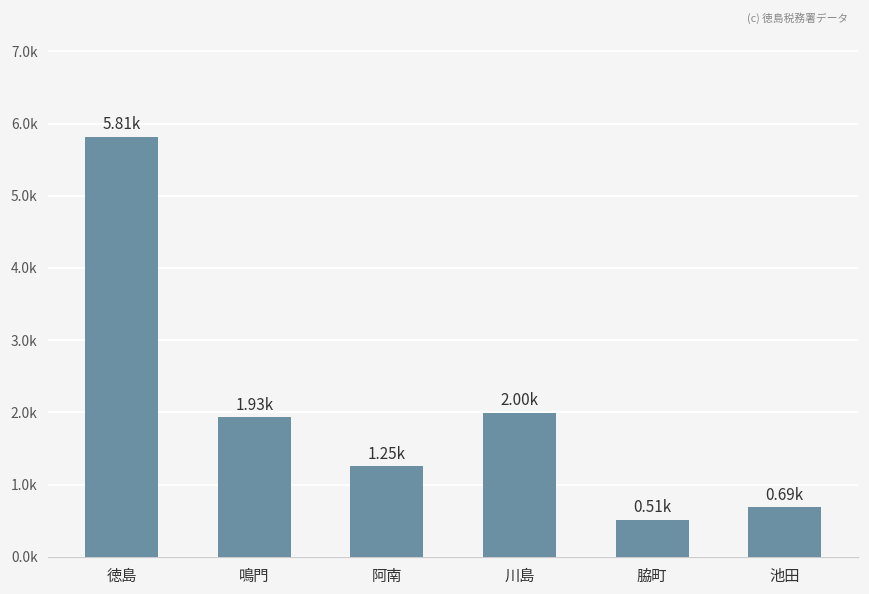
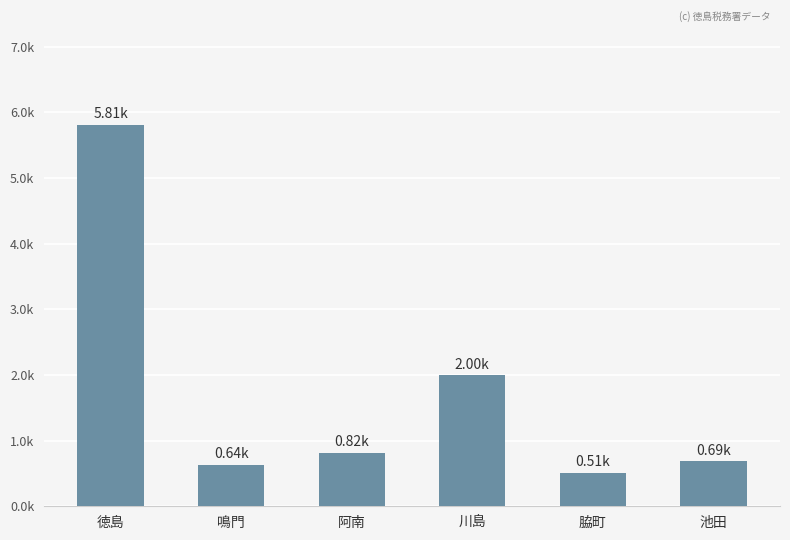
鳴門: 1.93k -> 0.64k
阿南: 1.25k -> 0.82k
